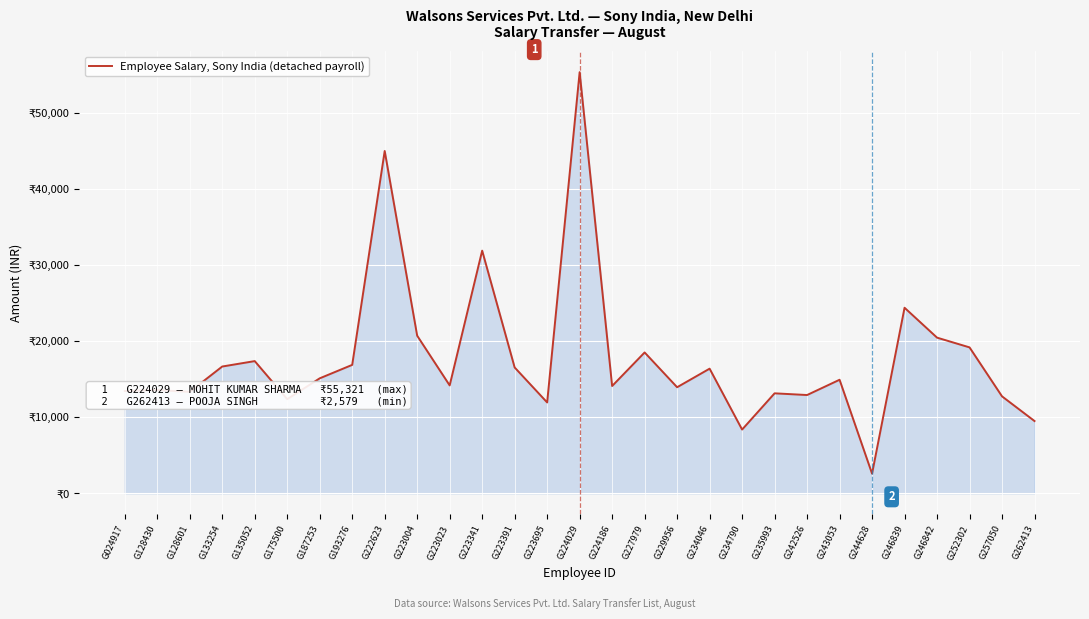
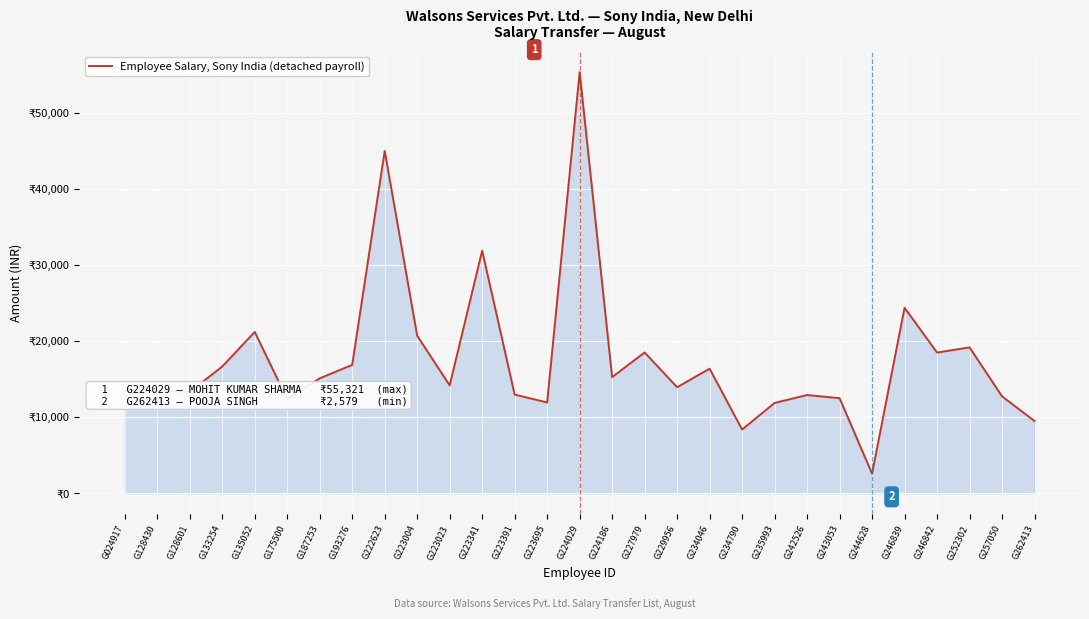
G135052: ₹17,000 -> ₹21,000
G223391: ₹17,000 -> ₹13,000
G224186: ₹14,000 -> ₹15,000
G235993: ₹13,000 -> ₹12,000
G243053: ₹15,000 -> ₹12,000
G246842: ₹20,000 -> ₹18,000
